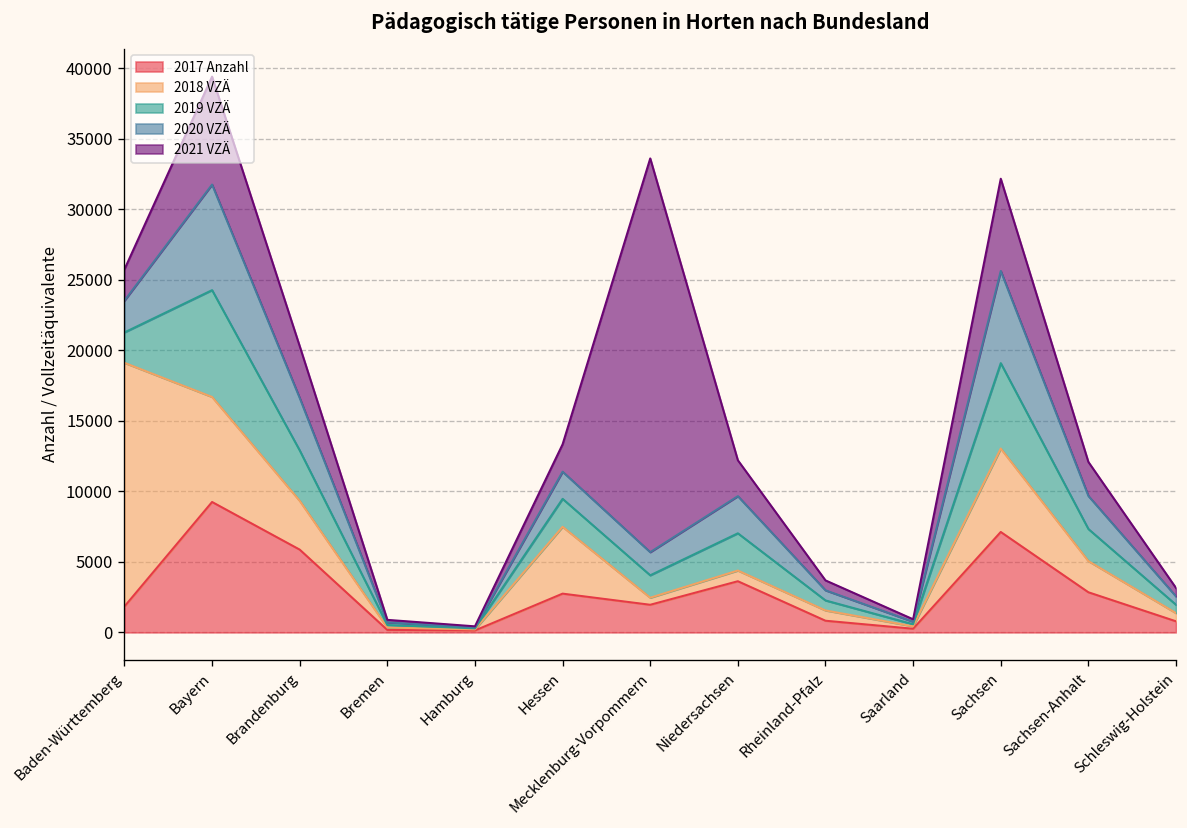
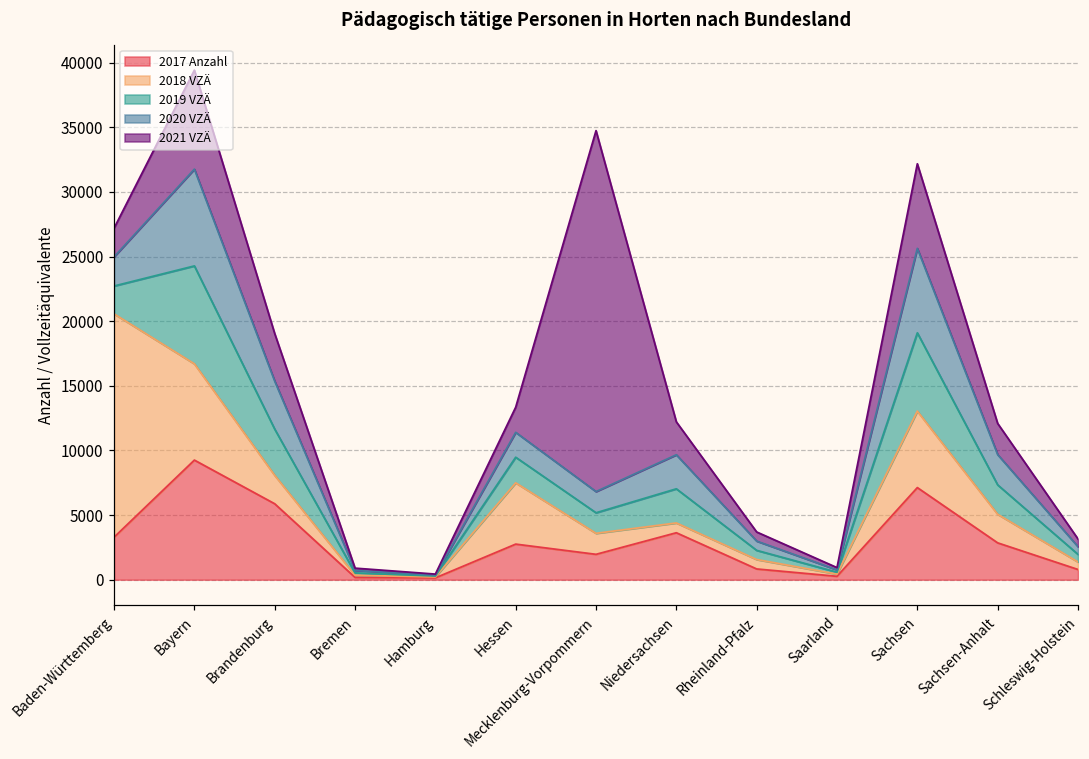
2017 Anzahl, Baden-Württemberg: 1800 -> 3300
2018 VZÄ, Brandenburg: 3500 -> 2200
2018 VZÄ, Mecklenburg-Vorpommern: 500 -> 1600
